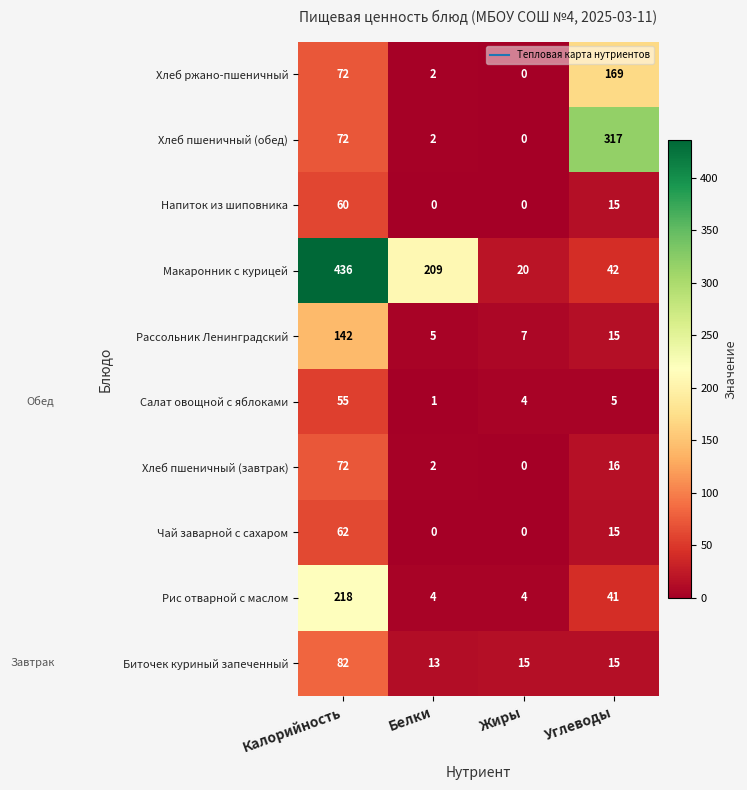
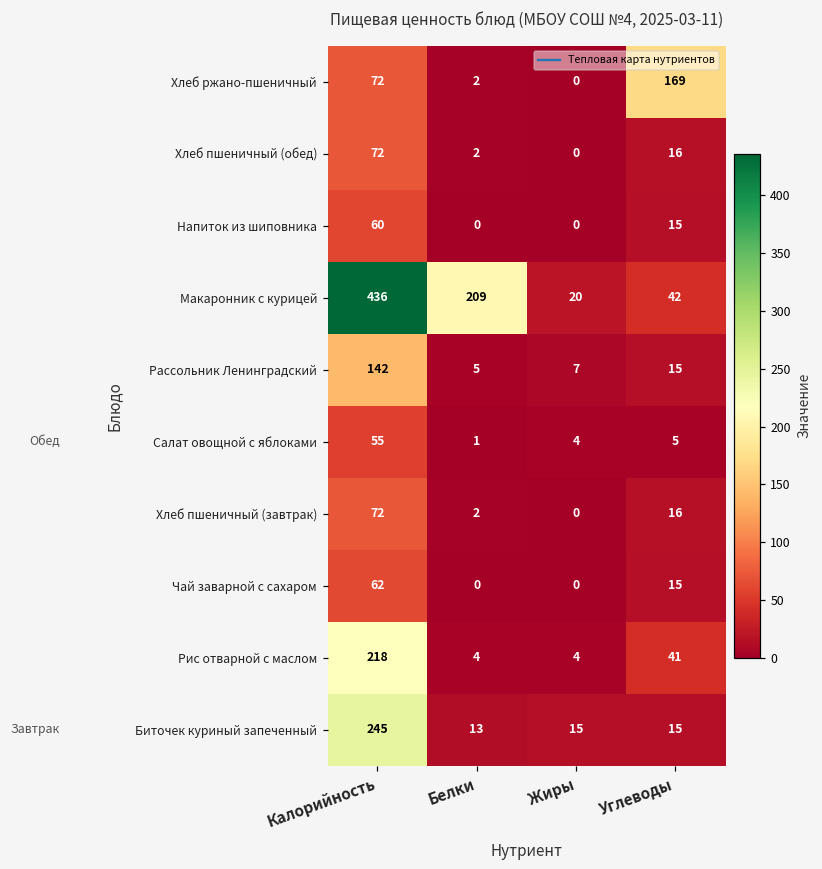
Хлеб пшеничный (обед), Углеводы: 317 -> 16
Биточек куриный запеченный, Калорийность: 82 -> 245
